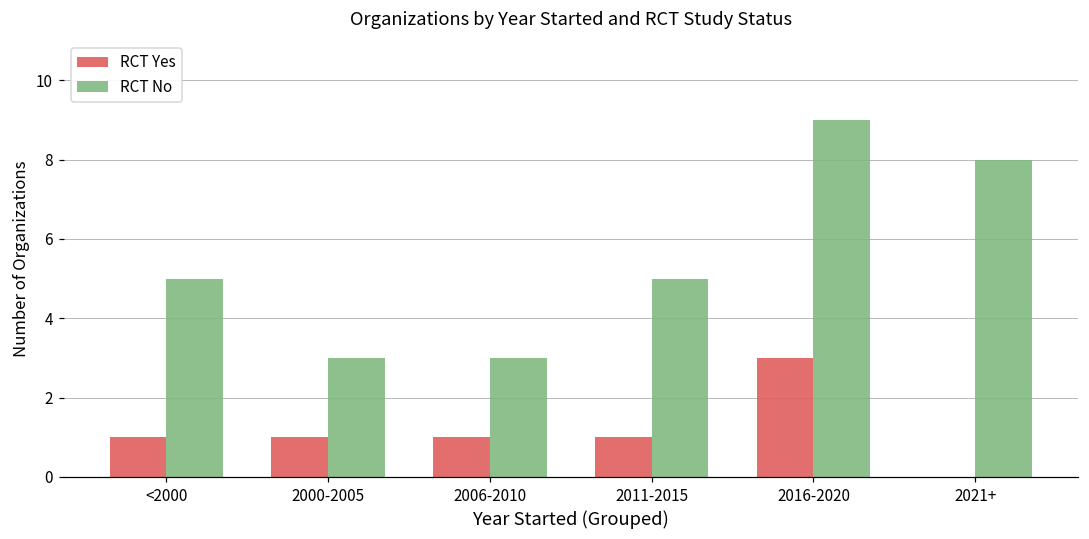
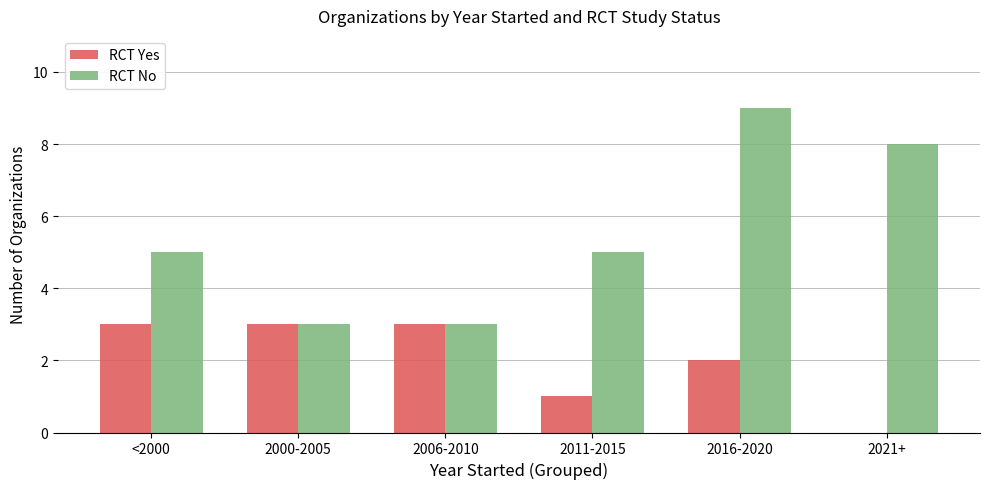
RCT Yes, <2000: 1 -> 3
RCT Yes, 2000-2005: 1 -> 3
RCT Yes, 2006-2010: 1 -> 3
RCT Yes, 2016-2020: 3 -> 2
